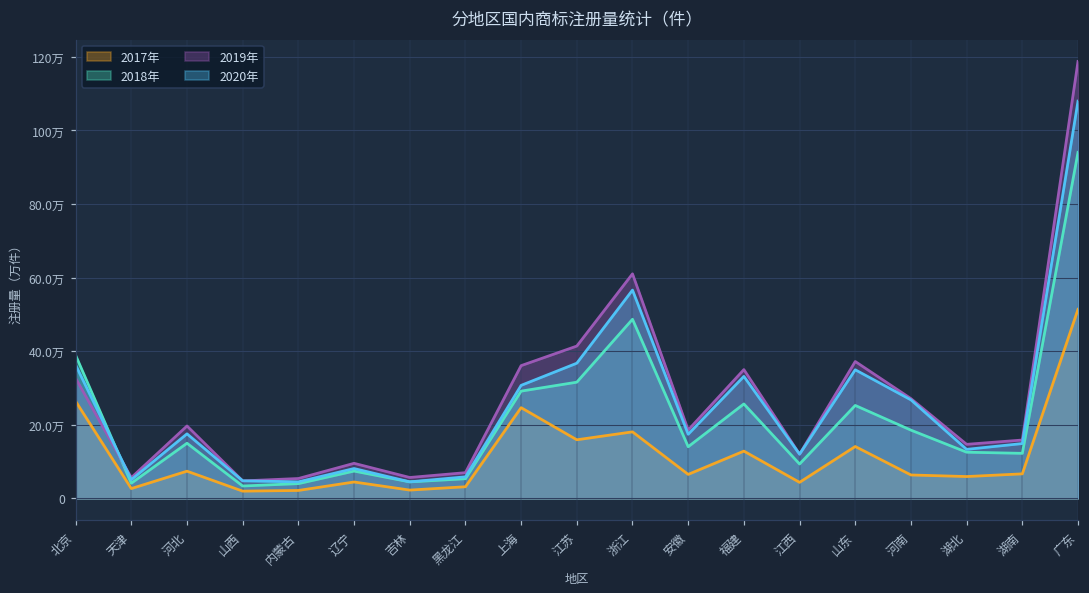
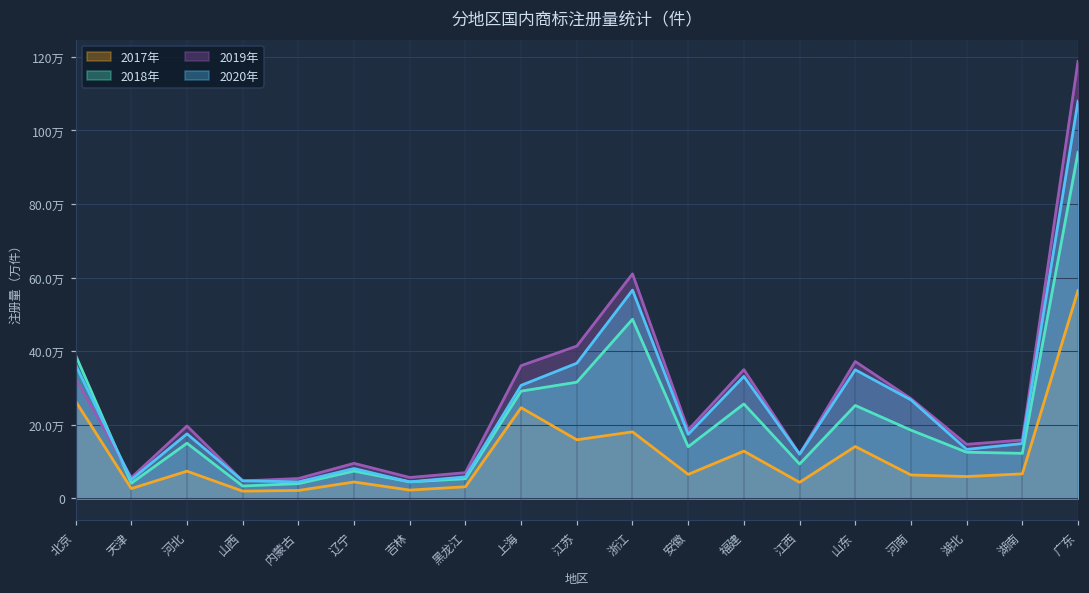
2017年, 广东: 51万 -> 57万
